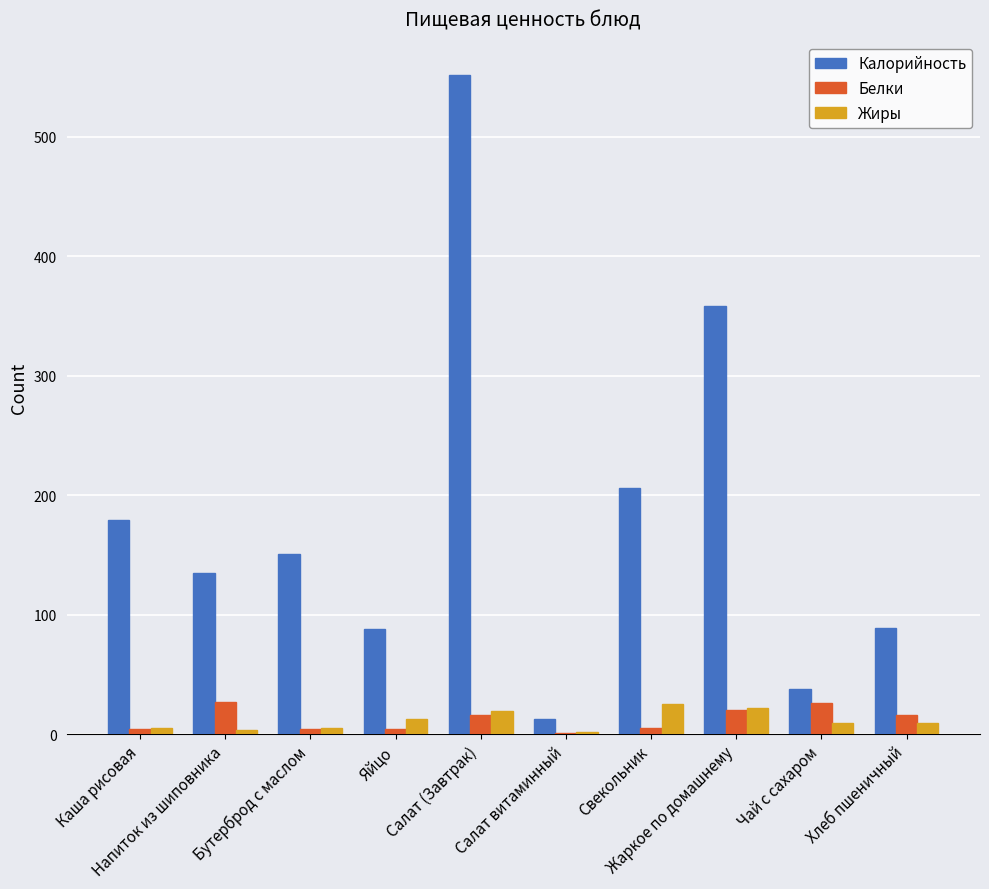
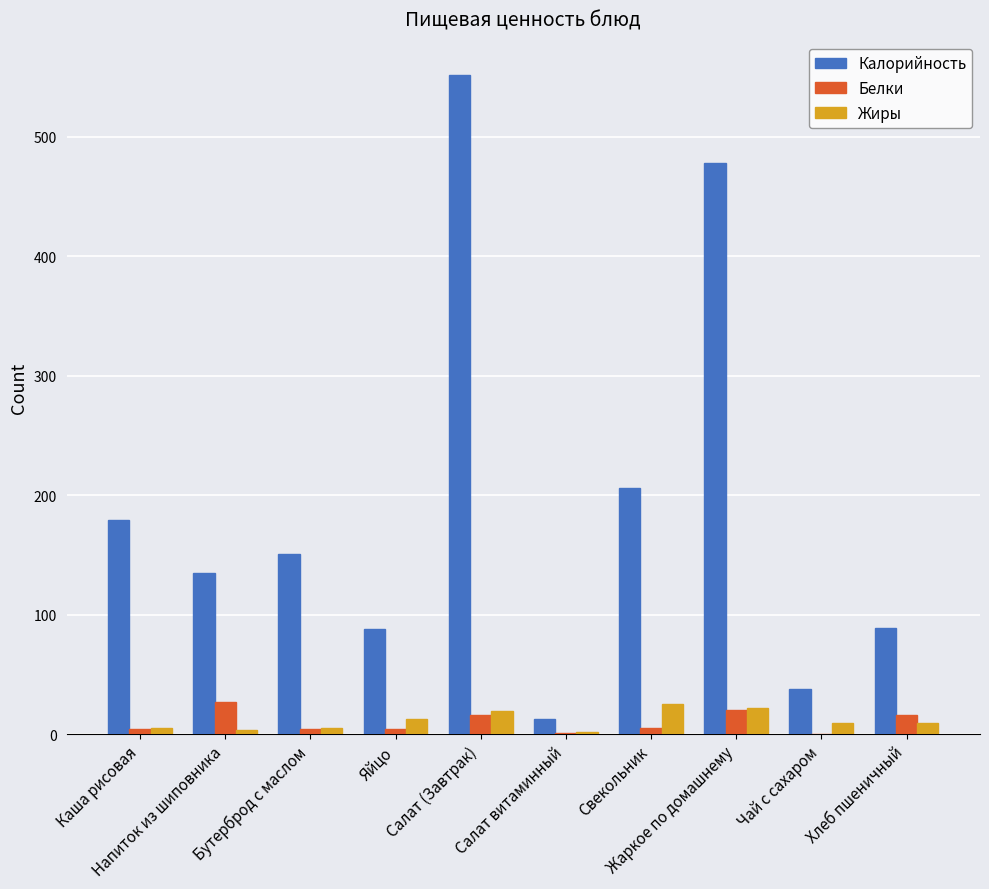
Калорийность, Жаркое по домашнему: 358 -> 478
Белки, Чай с сахаром: 26 -> 0
